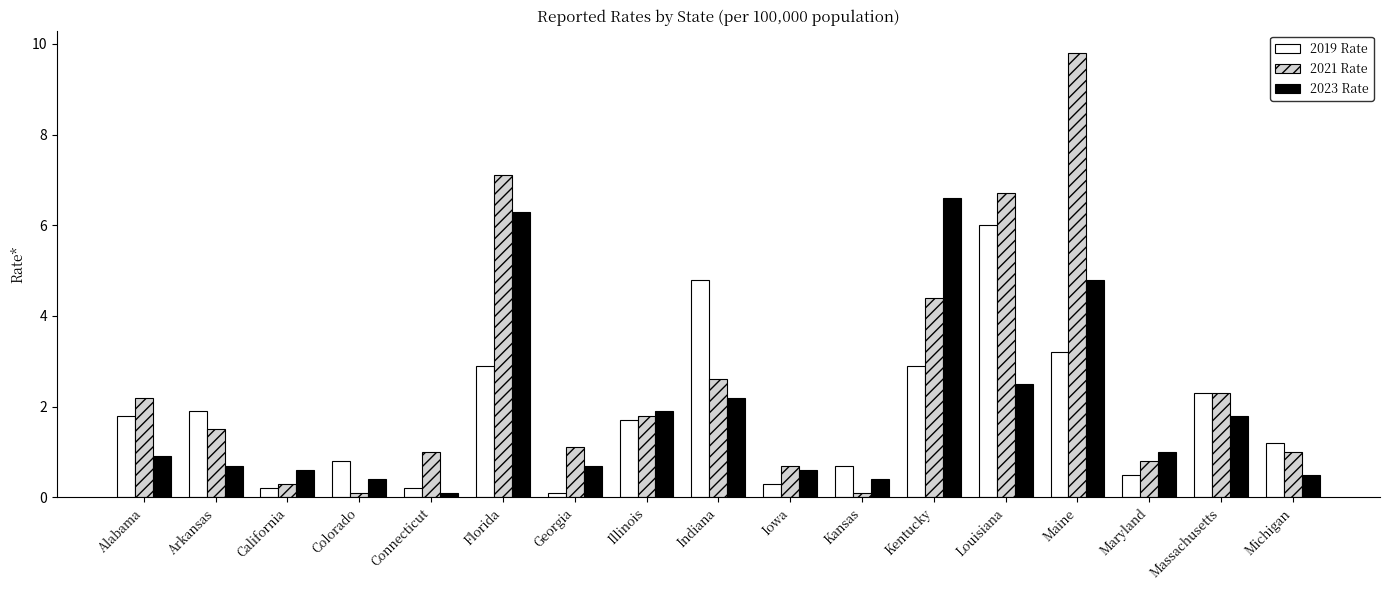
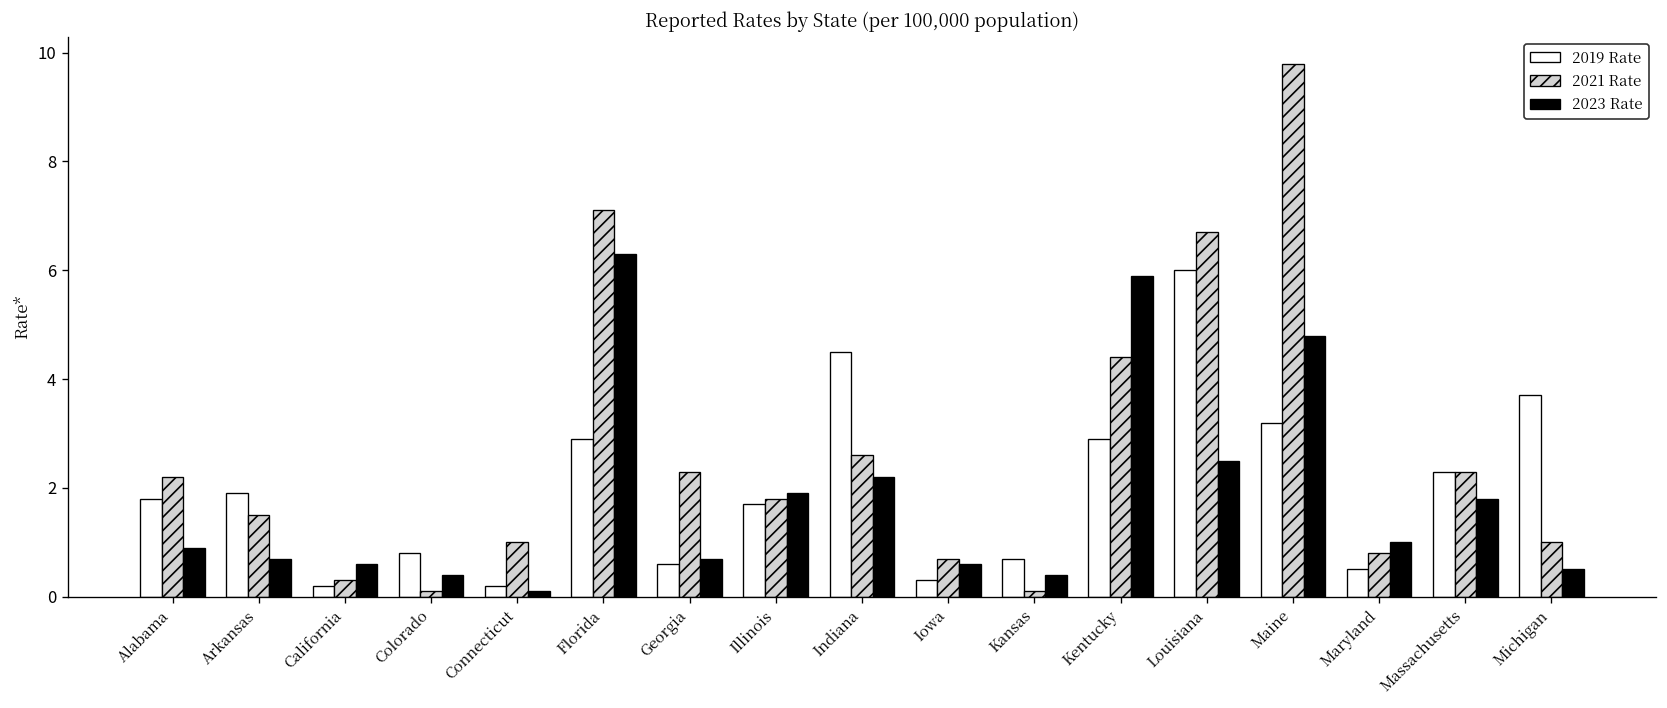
2019 Rate, Georgia: 0.1 -> 0.6
2021 Rate, Georgia: 1.1 -> 2.3
2019 Rate, Indiana: 4.8 -> 4.5
2023 Rate, Kentucky: 6.6 -> 5.9
2019 Rate, Michigan: 1.2 -> 3.7
